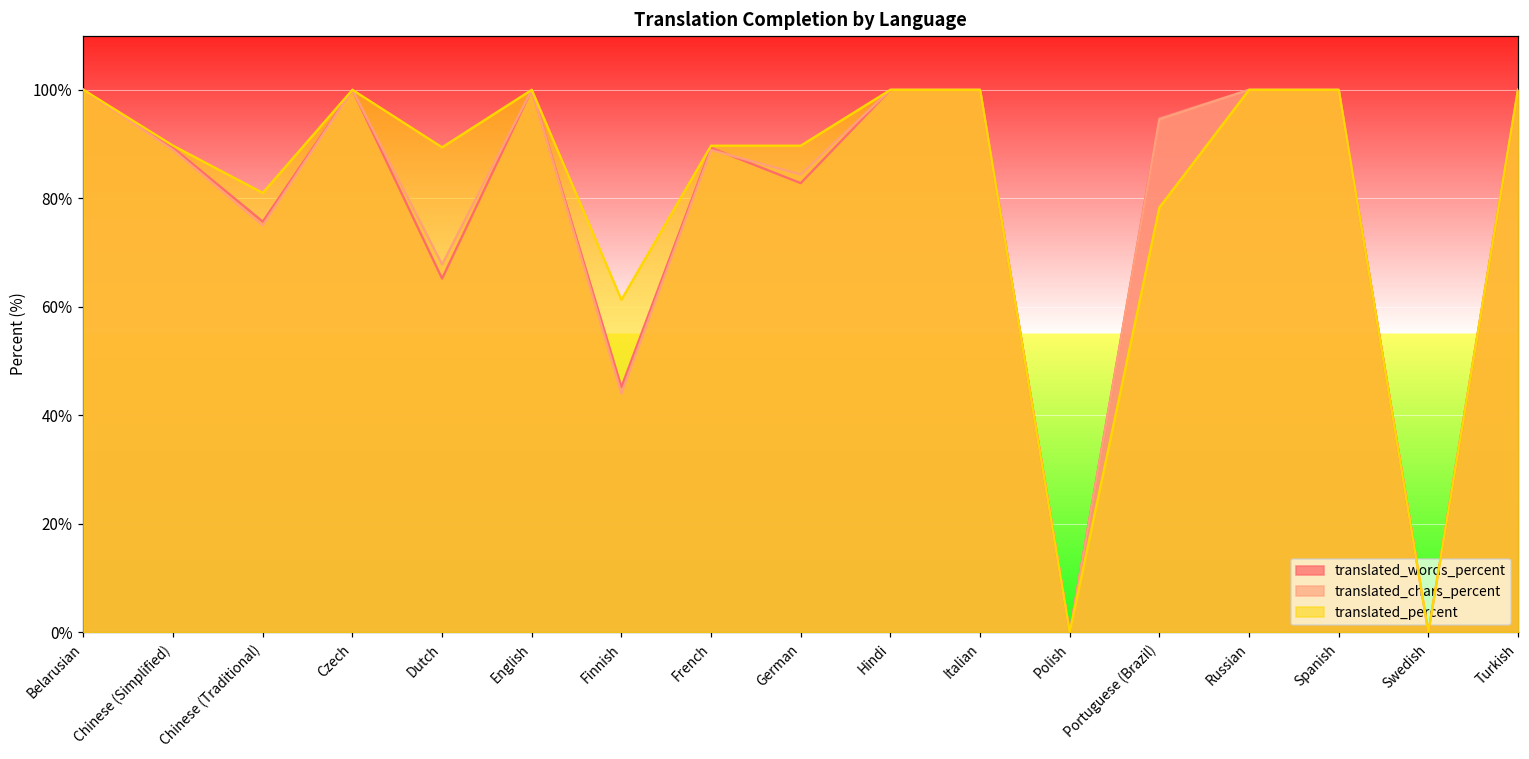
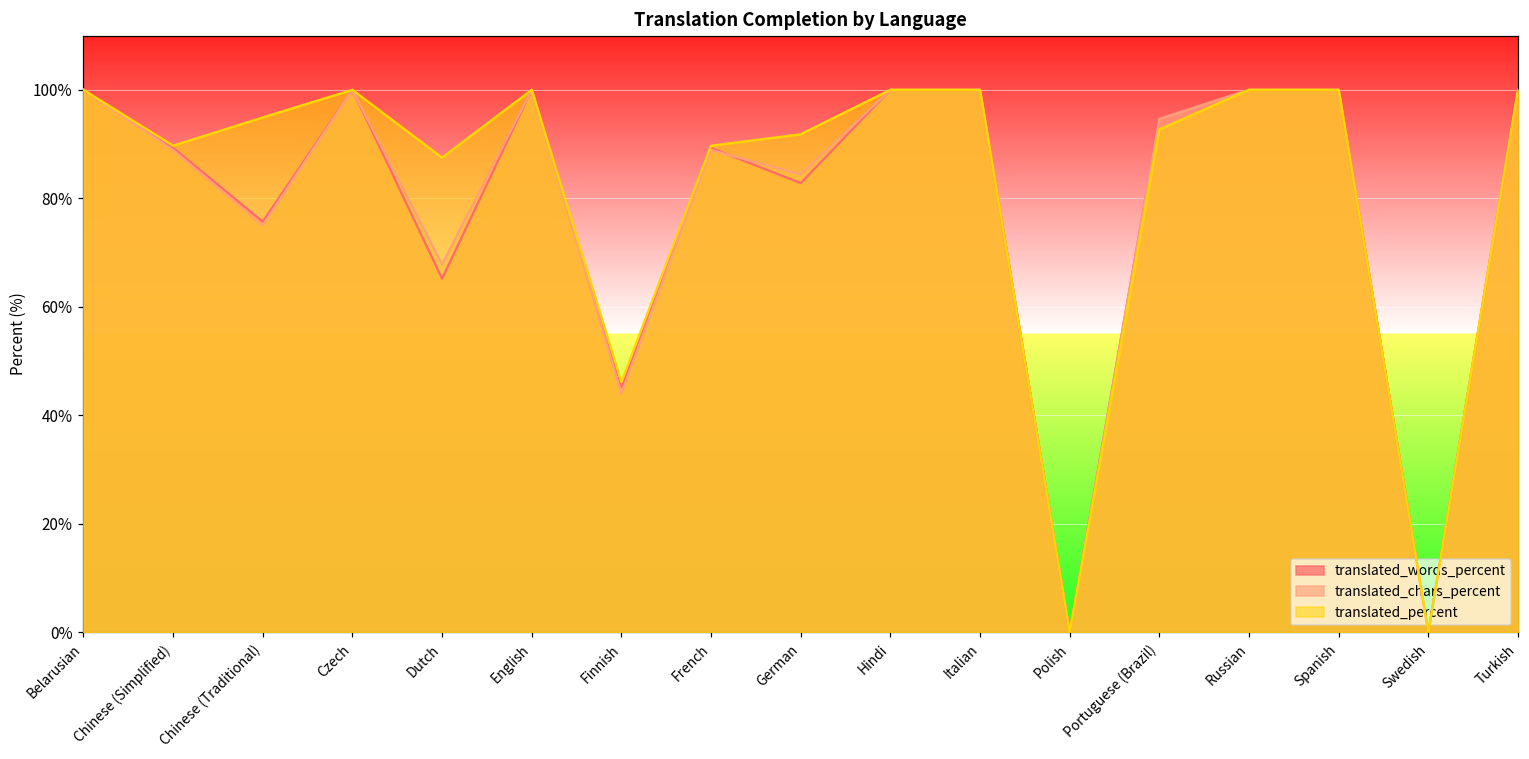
translated_percent, Chinese (Traditional): 81% -> 95%
translated_percent, Dutch: 89% -> 88%
translated_percent, Finnish: 61% -> 46%
translated_percent, German: 90% -> 92%
translated_percent, Portuguese (Brazil): 78% -> 93%
